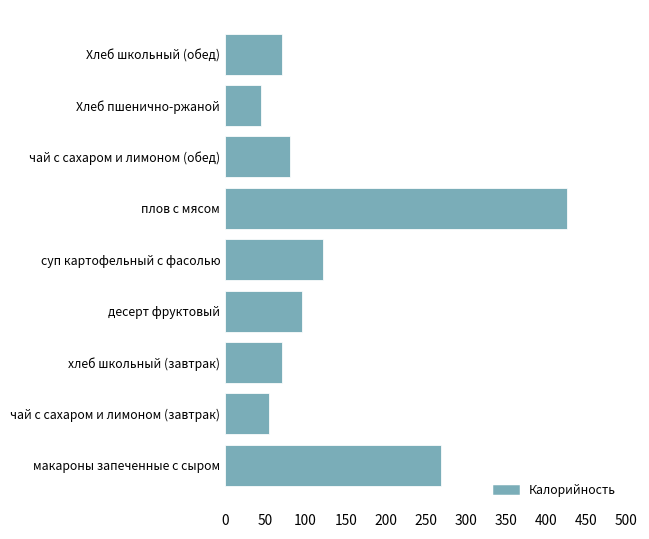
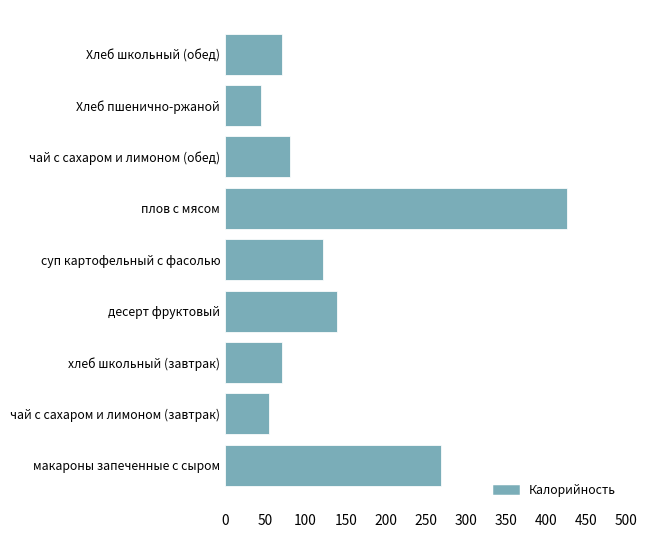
десерт фруктовый: 100 -> 140
